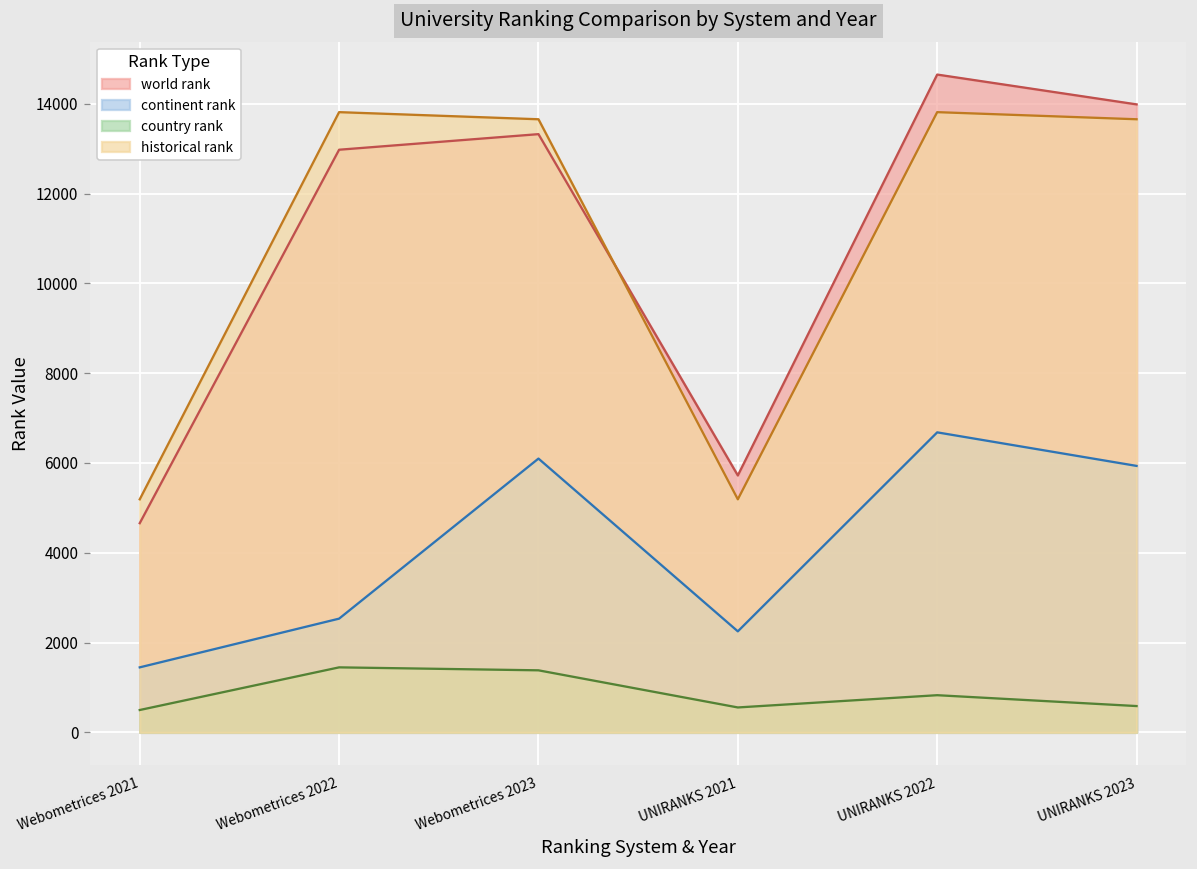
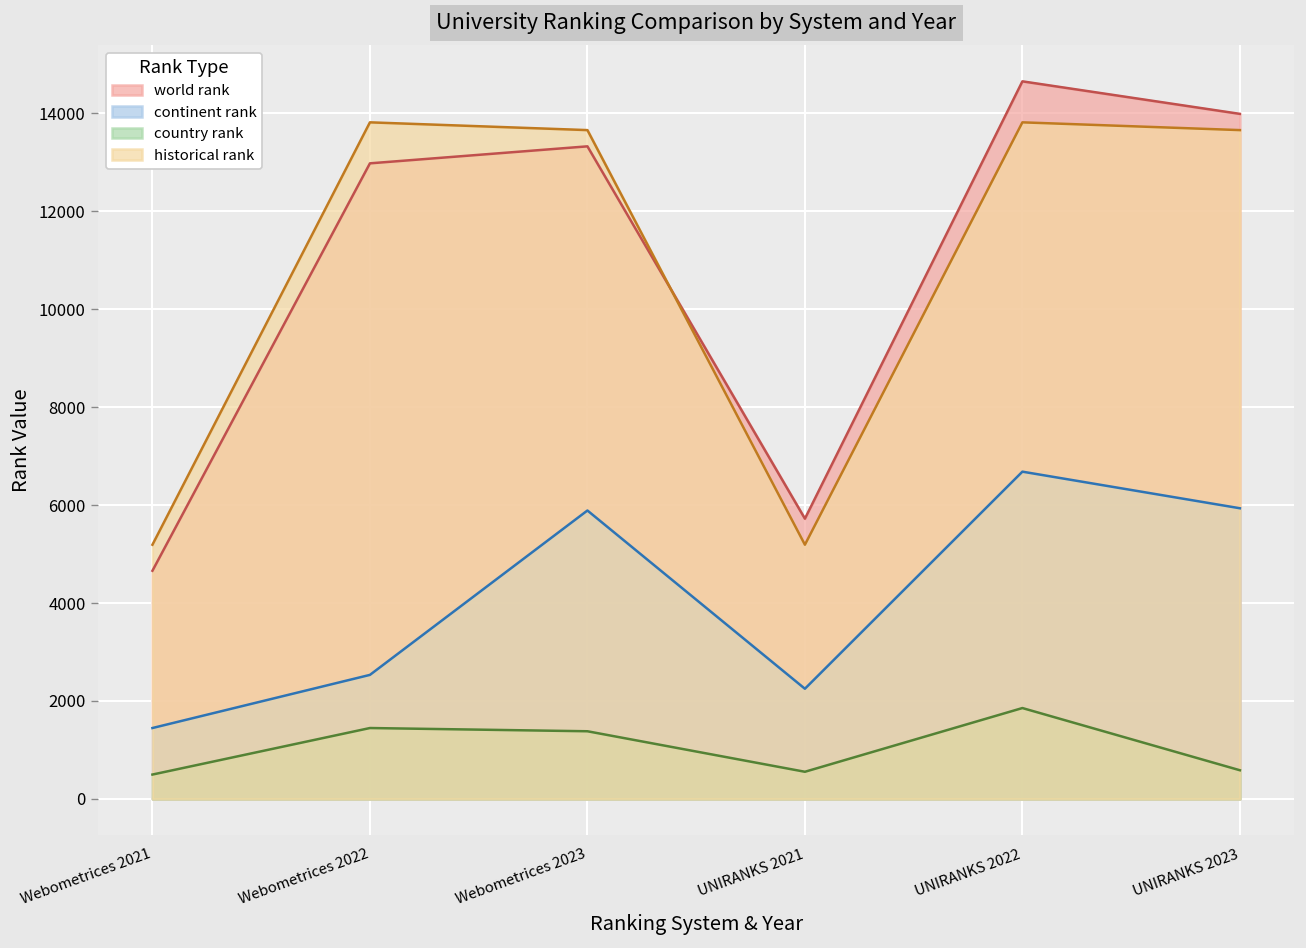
continent rank, Webometrices 2023: 6100 -> 5900
country rank, UNIRANKS 2022: 800 -> 1900
